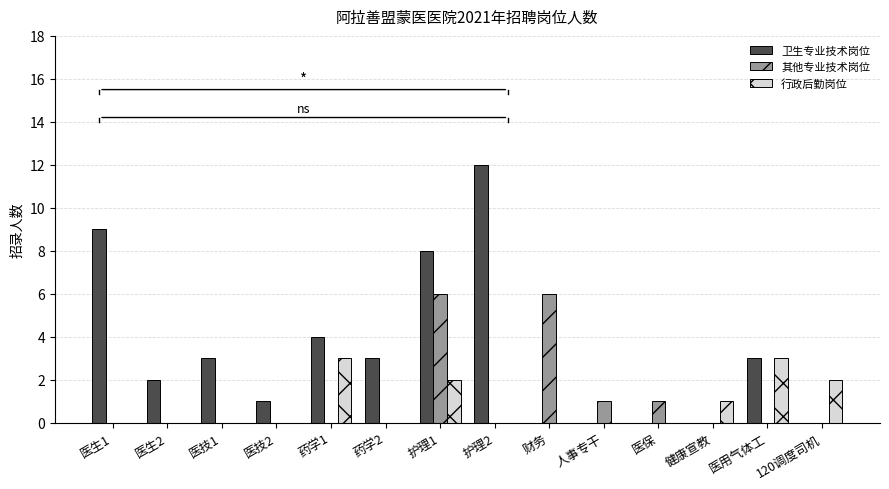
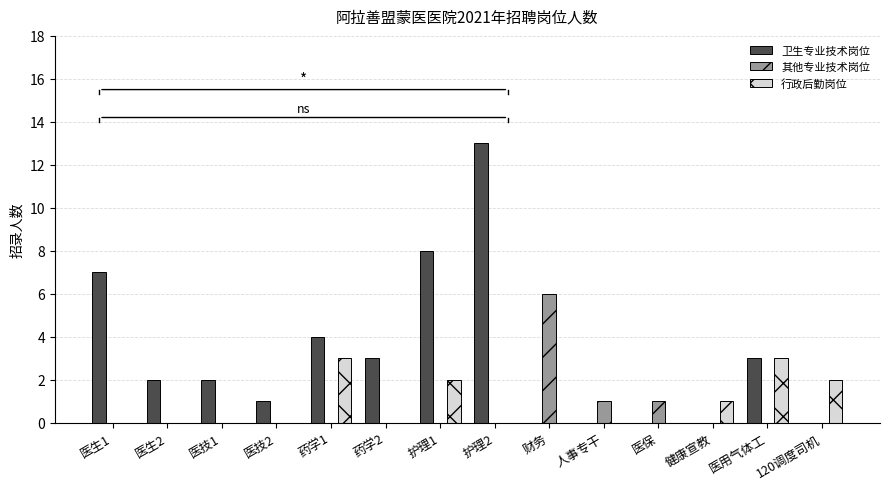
卫生专业技术岗位, 医生1: 9 -> 7
卫生专业技术岗位, 医技1: 3 -> 2
其他专业技术岗位, 护理1: 6 -> 0
卫生专业技术岗位, 护理2: 12 -> 13
